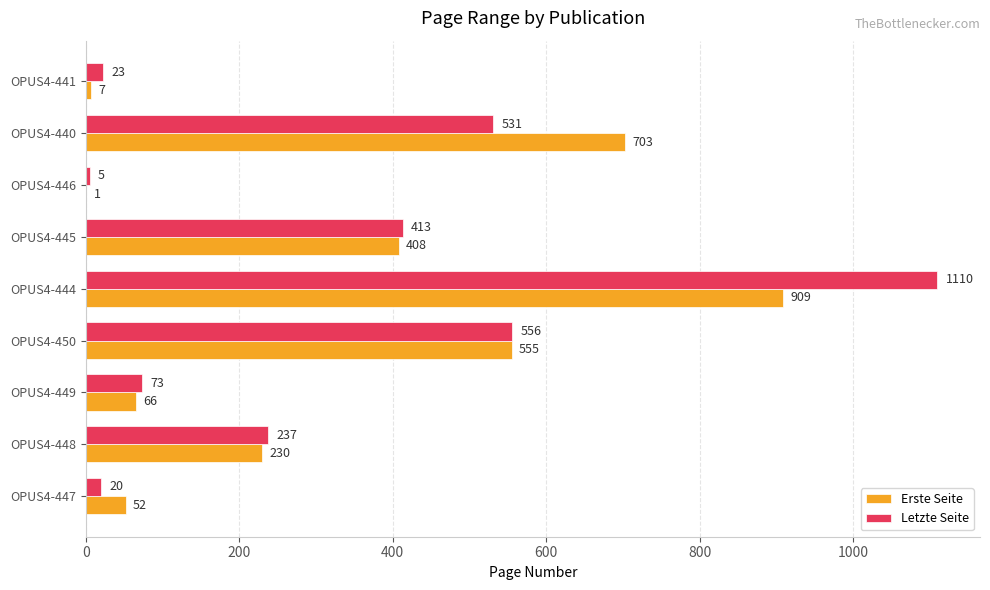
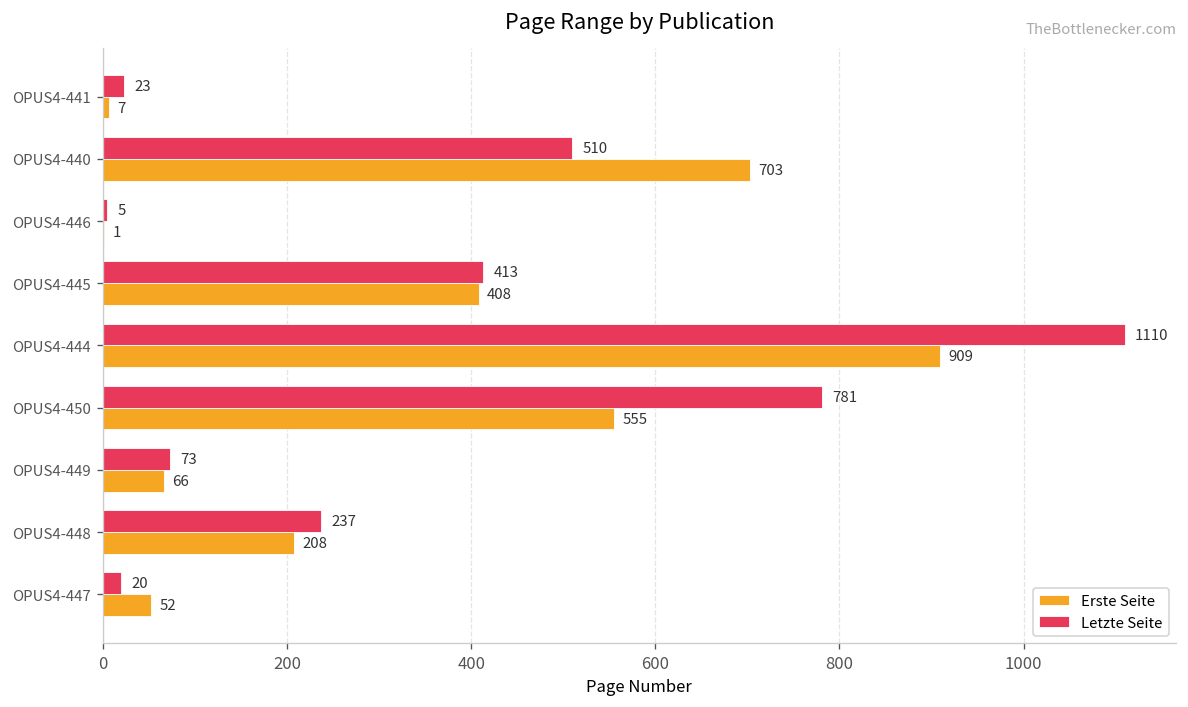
Letzte Seite, OPUS4-440: 531 -> 510
Letzte Seite, OPUS4-450: 556 -> 781
Erste Seite, OPUS4-448: 230 -> 208
